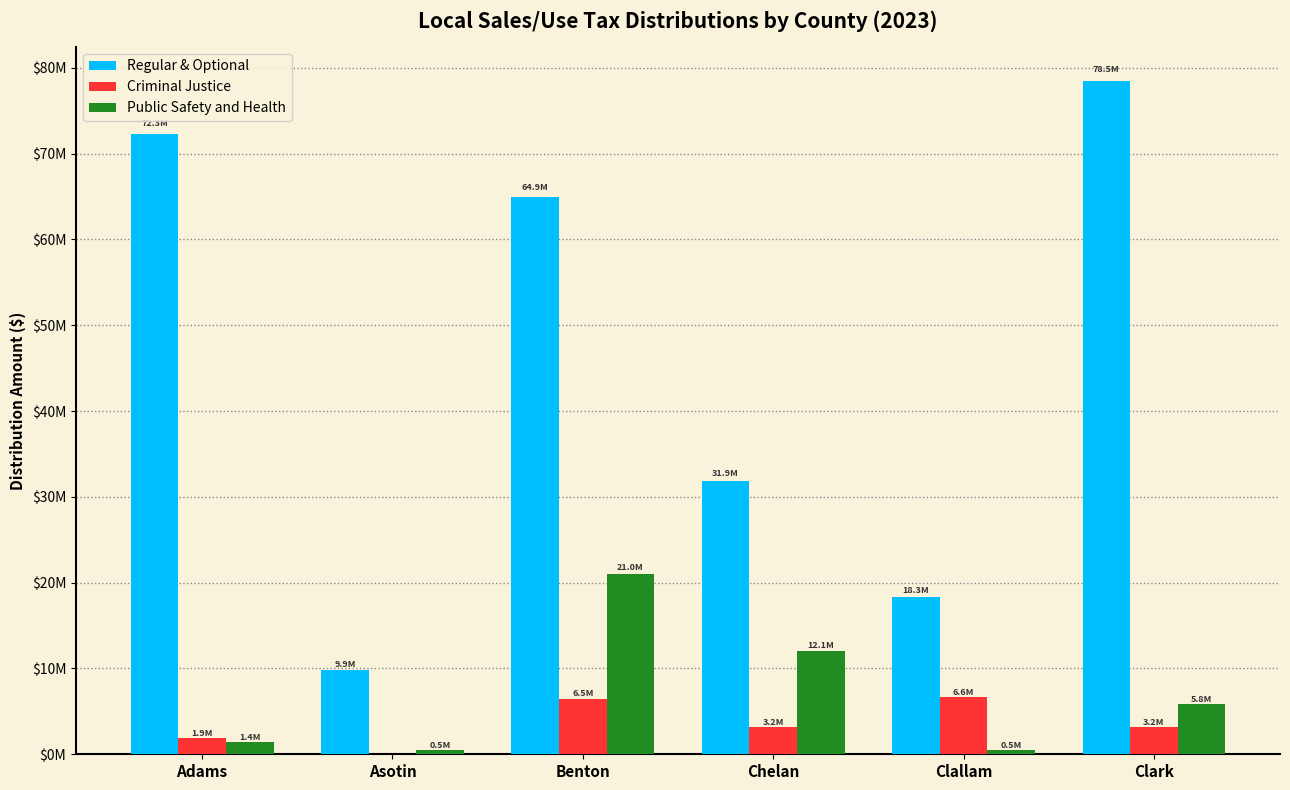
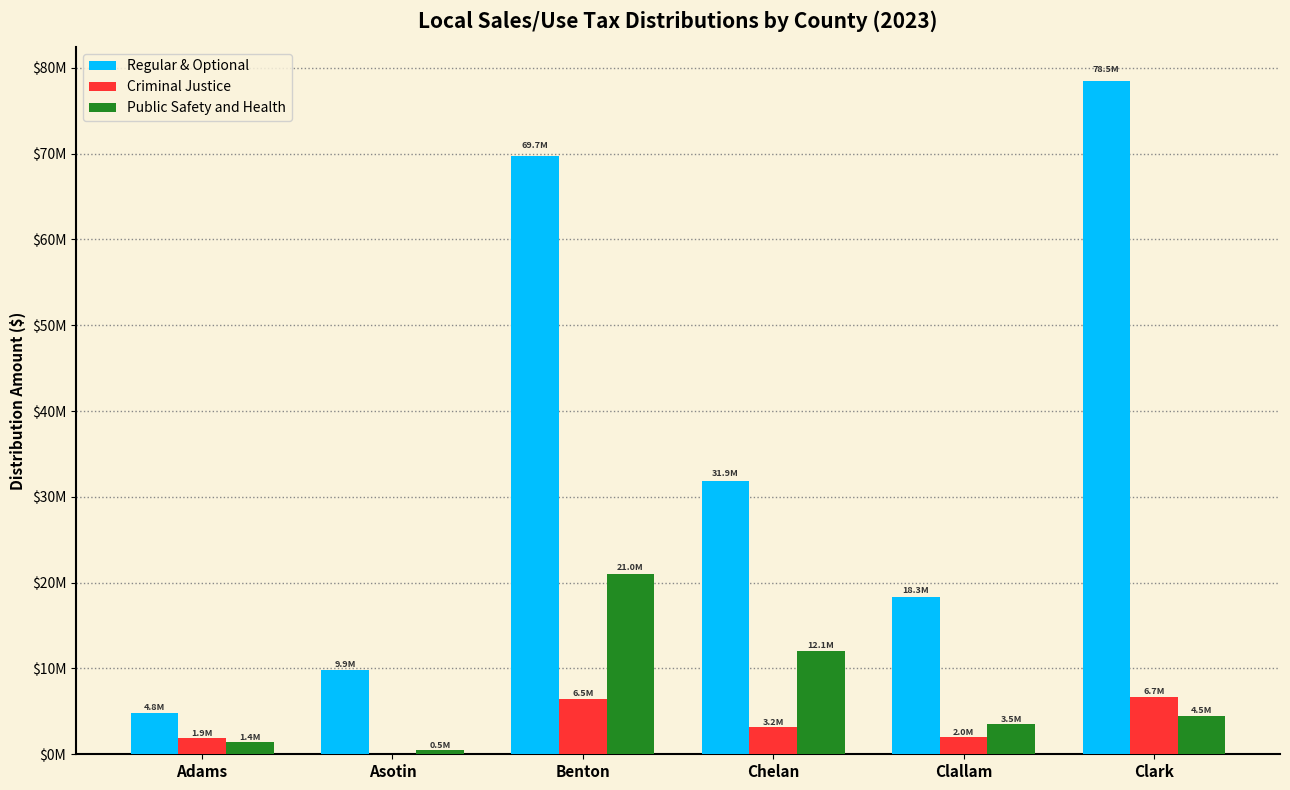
Regular & Optional, Adams: $72000000 -> $5000000
Regular & Optional, Benton: 64.9M -> 69.7M
Criminal Justice, Clallam: 6.6M -> 2.0M
Public Safety and Health, Clallam: 0.5M -> 3.5M
Criminal Justice, Clark: 3.2M -> 6.7M
Public Safety and Health, Clark: 5.8M -> 4.5M
